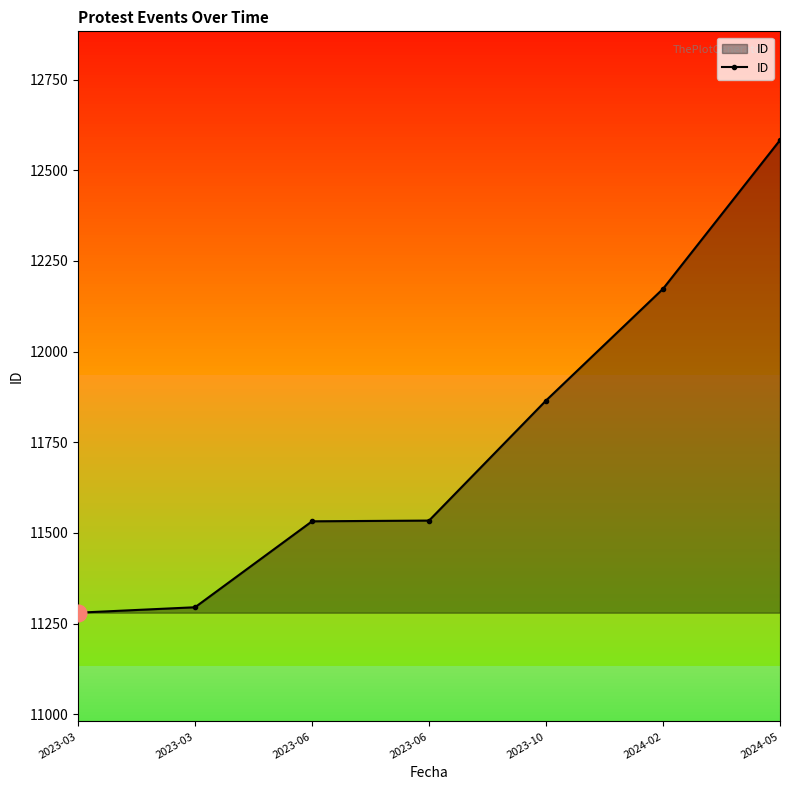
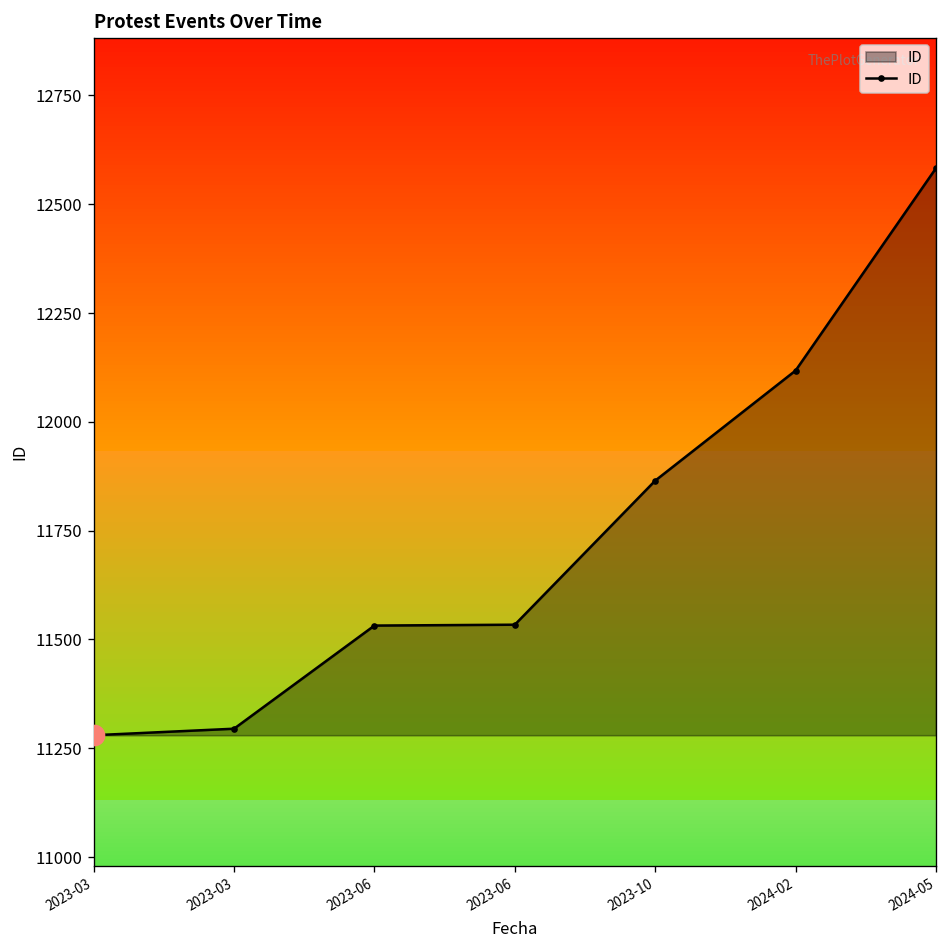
ID, 2024-02: 12170 -> 12120
